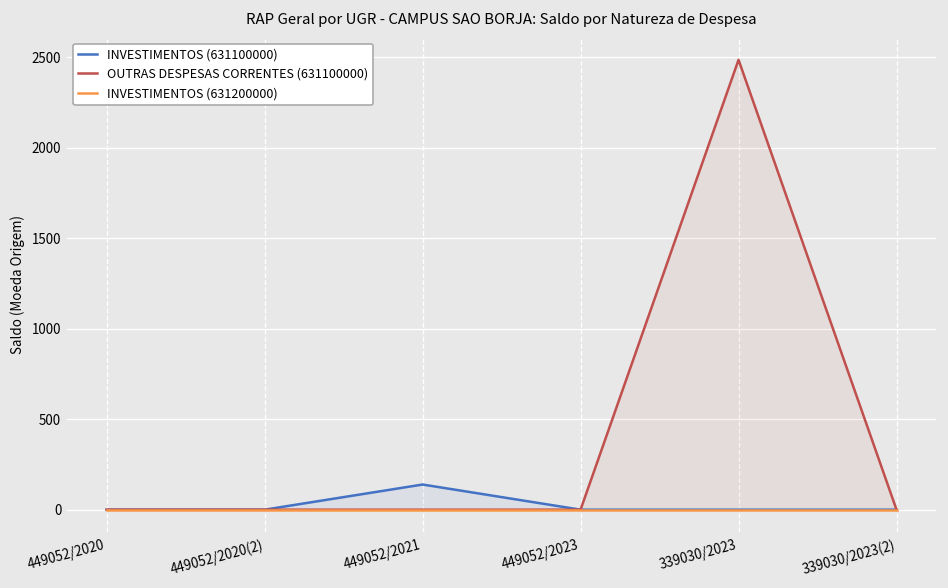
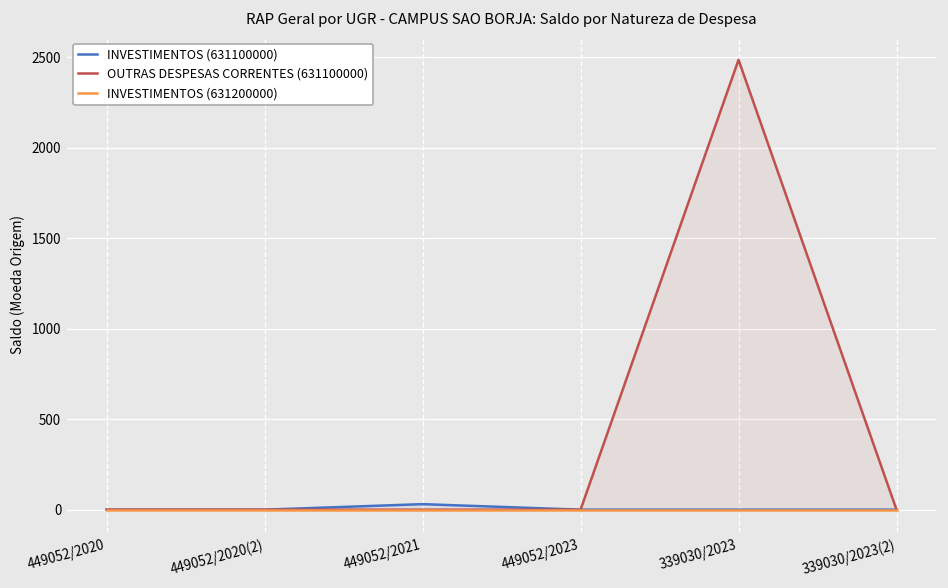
INVESTIMENTOS (631100000), 449052/2021: 140 -> 30
